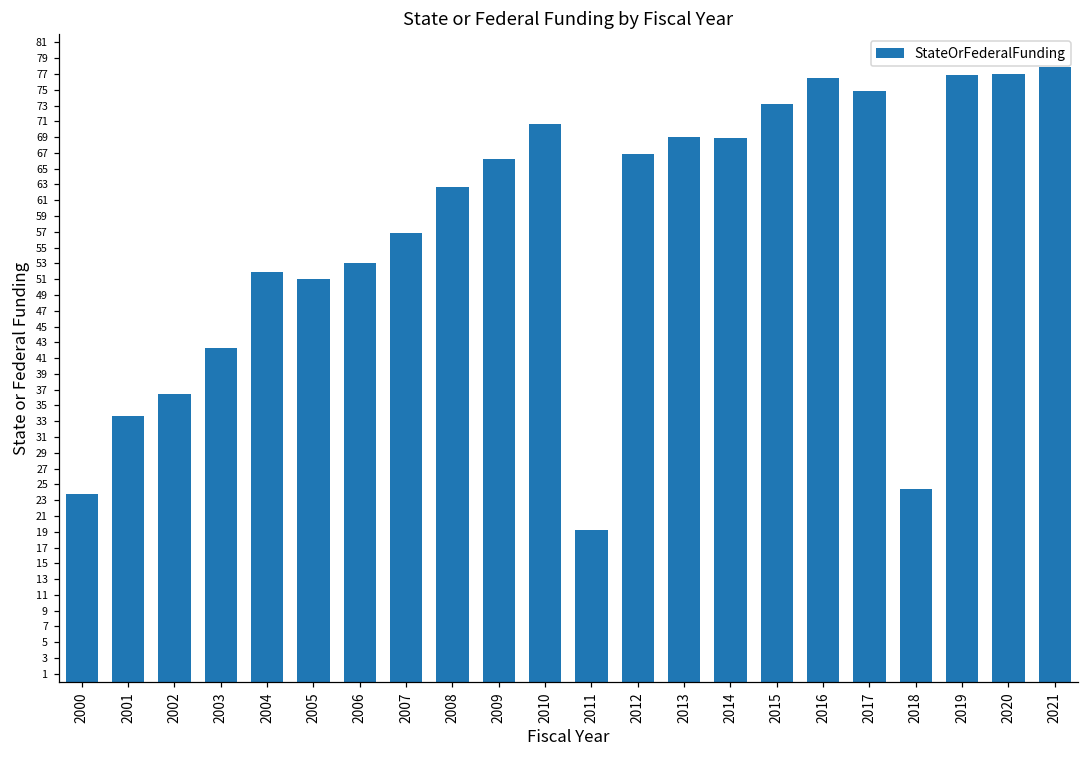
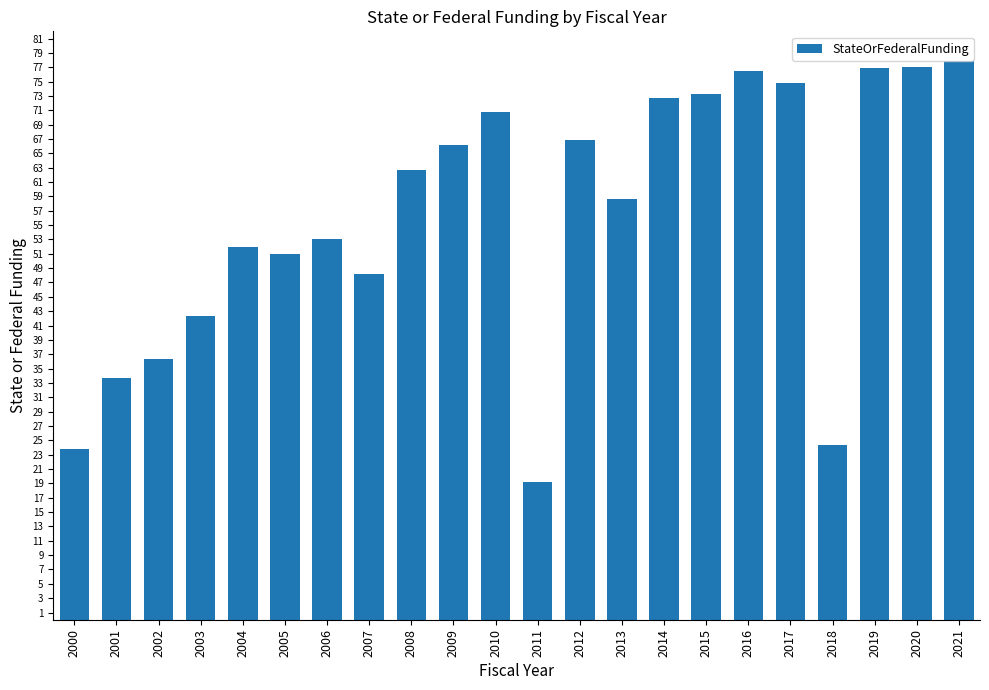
2007: 57 -> 48
2013: 69 -> 59
2014: 69 -> 73
